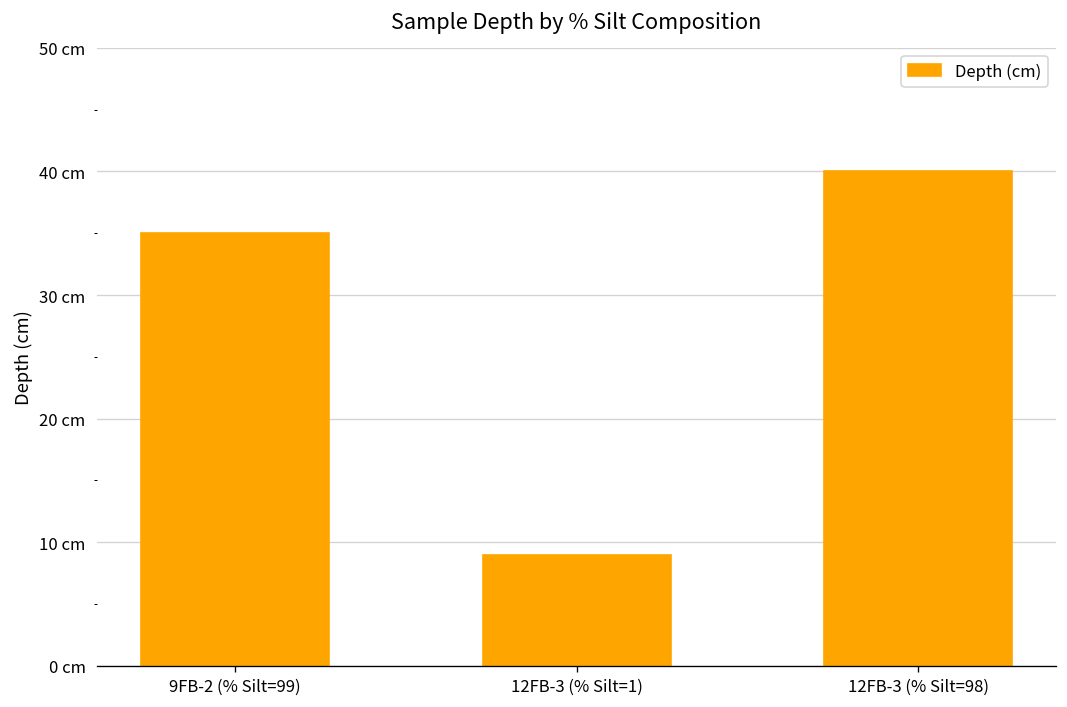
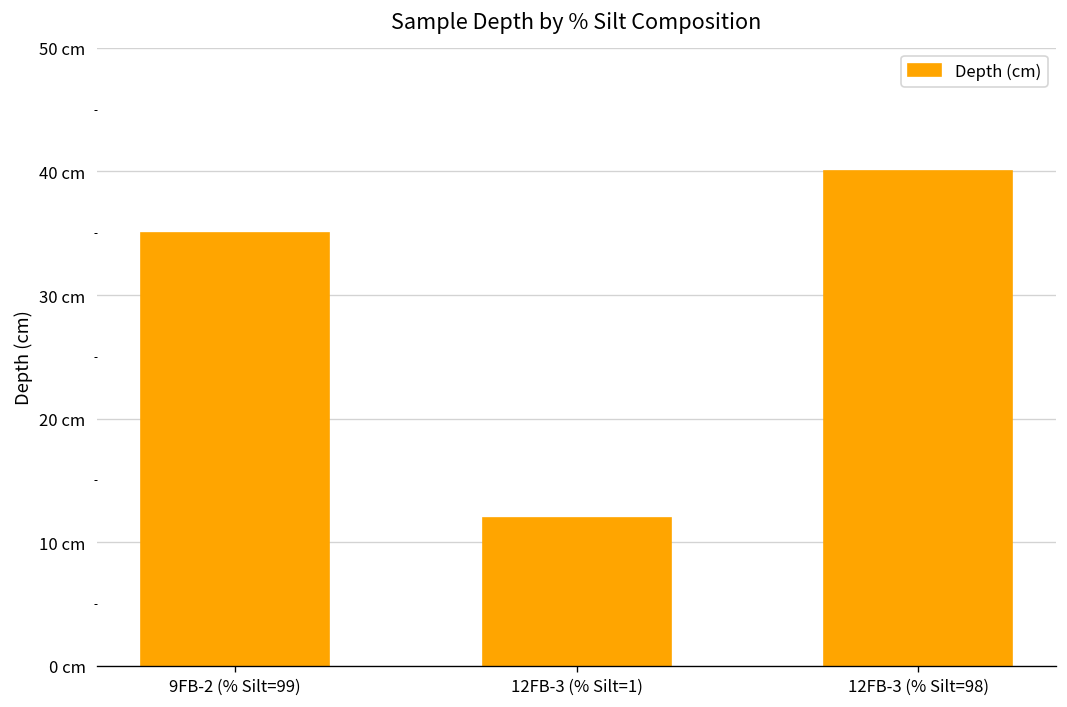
12FB-3 (% Silt=1): 9 cm -> 12 cm
